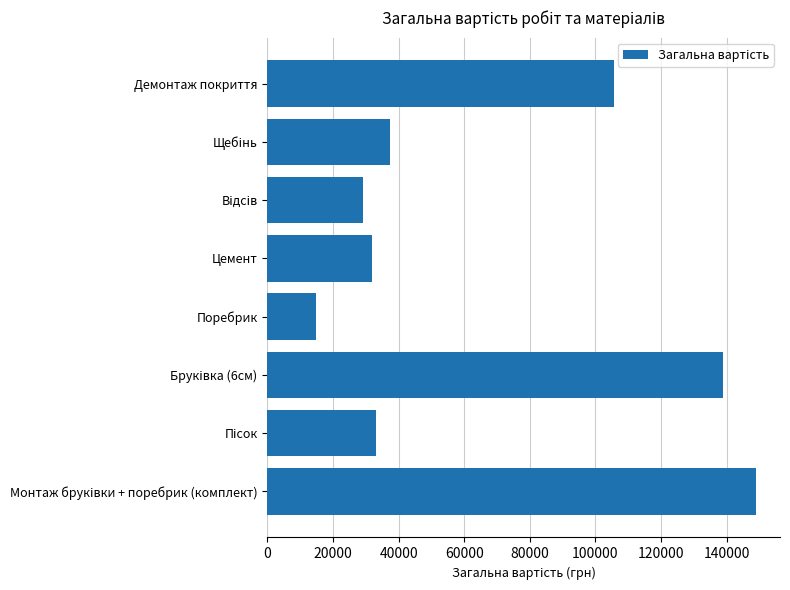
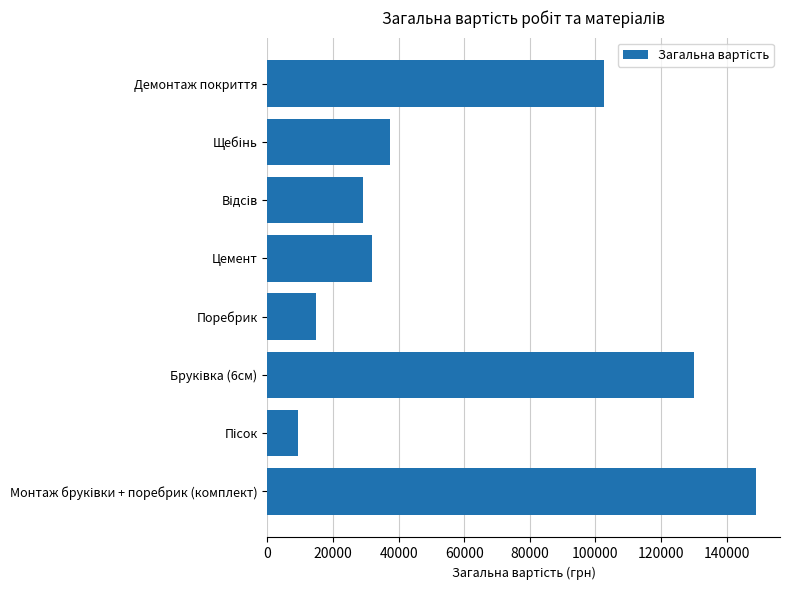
Демонтаж покриття: 106000 -> 103000
Бруківка (6см): 139000 -> 130000
Пісок: 33000 -> 9000
